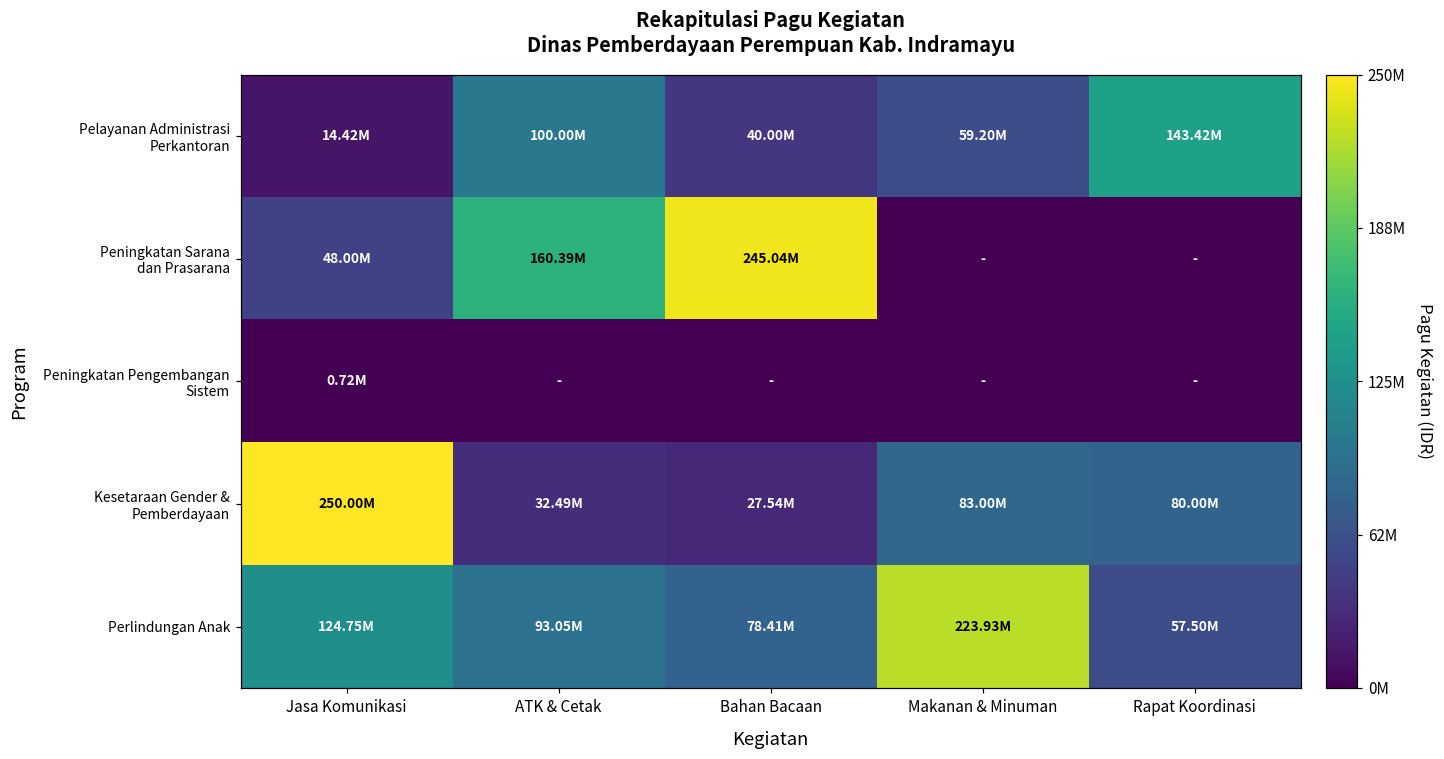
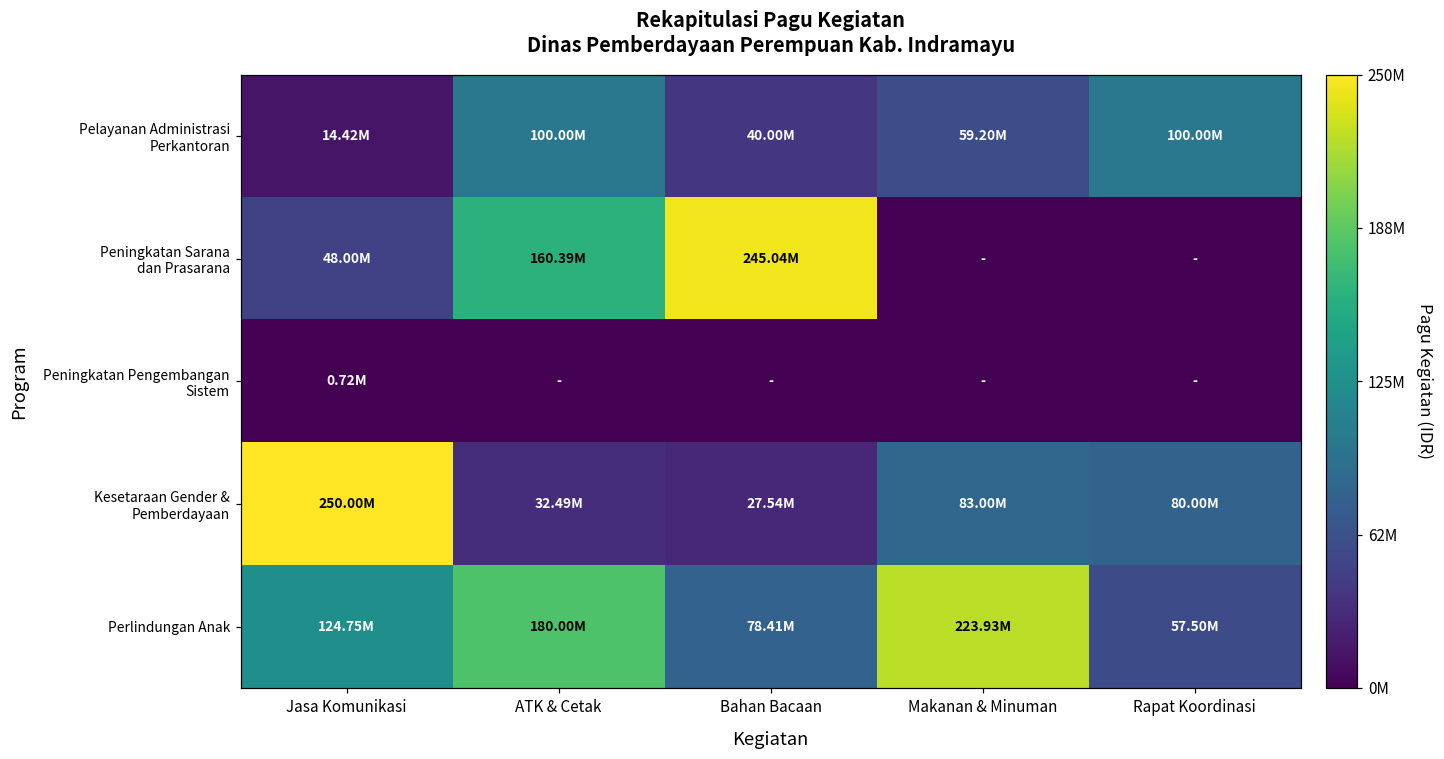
Pelayanan Administrasi Perkantoran, Rapat Koordinasi: 143.42M -> 100.00M
Perlindungan Anak, ATK & Cetak: 93.05M -> 180.00M
